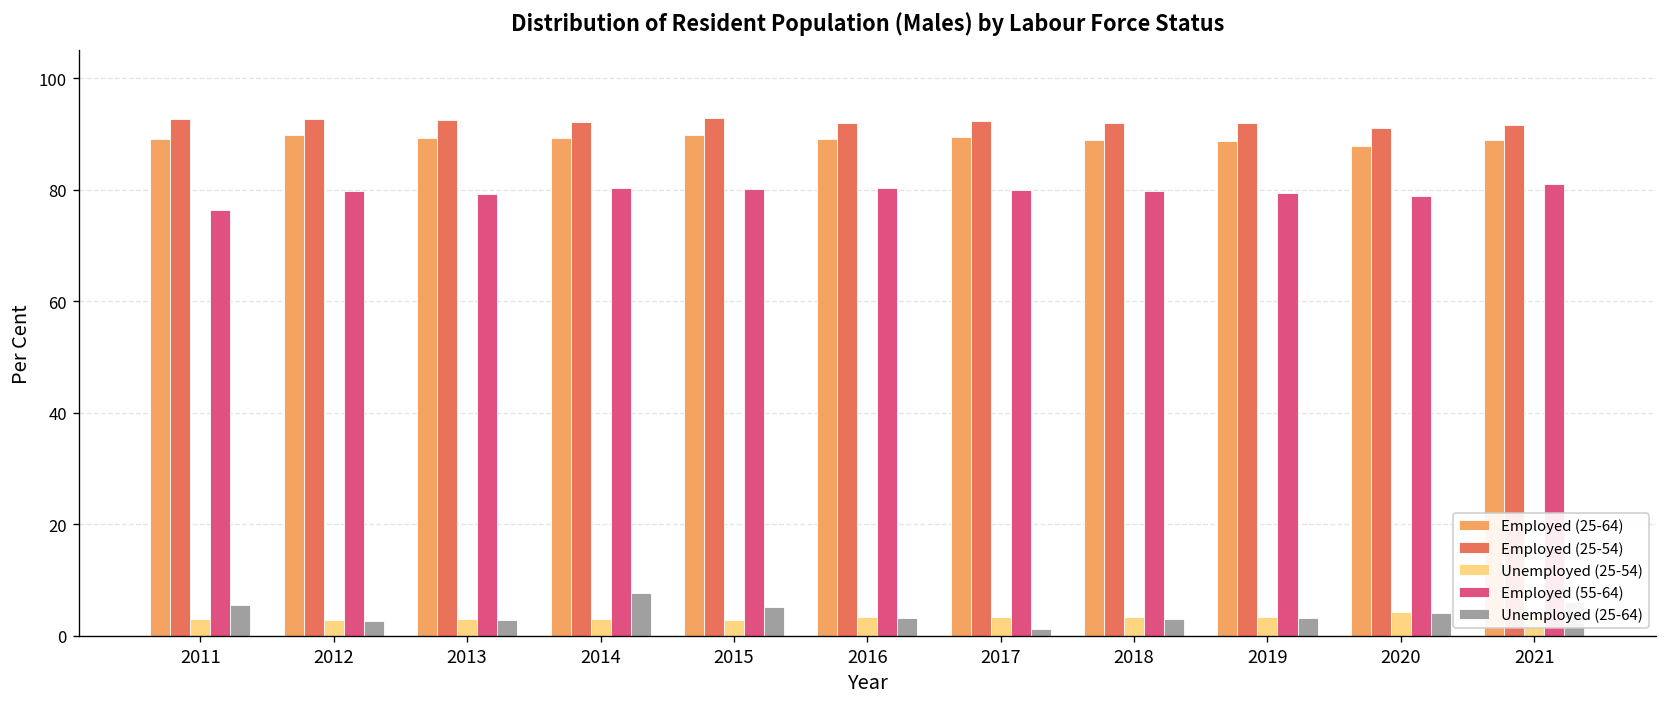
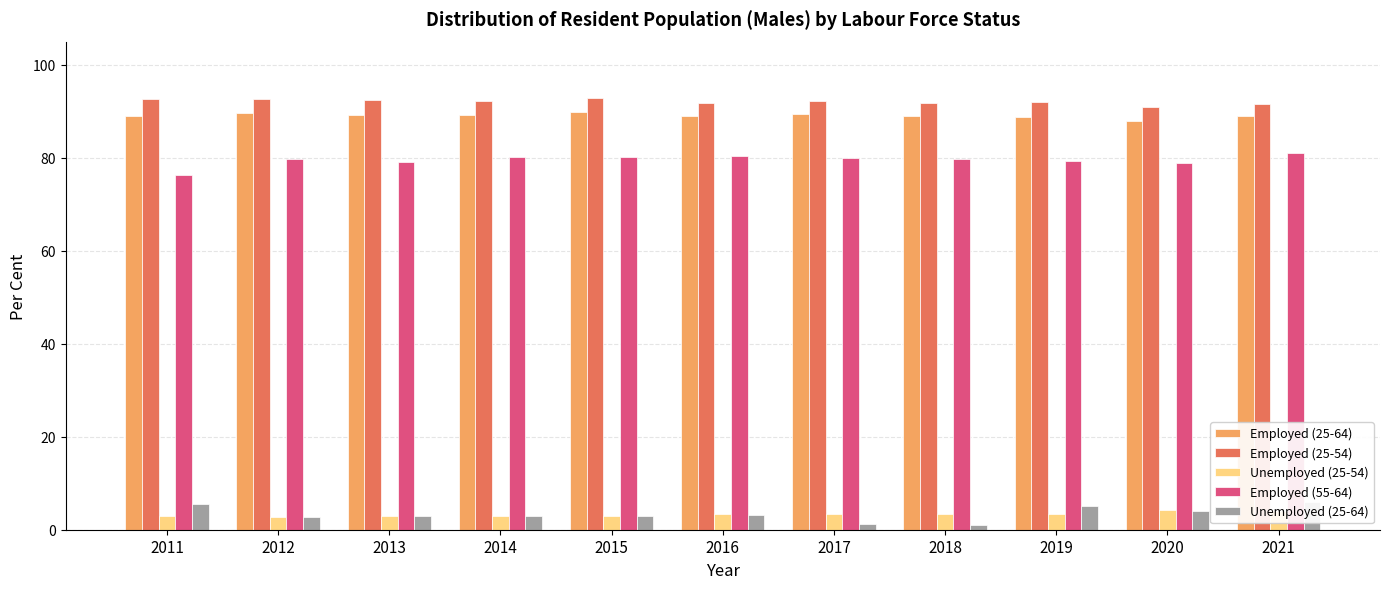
Unemployed (25-64), 2014: 8 -> 3
Unemployed (25-64), 2015: 5 -> 3
Unemployed (25-64), 2018: 3 -> 1
Unemployed (25-64), 2019: 3 -> 5
